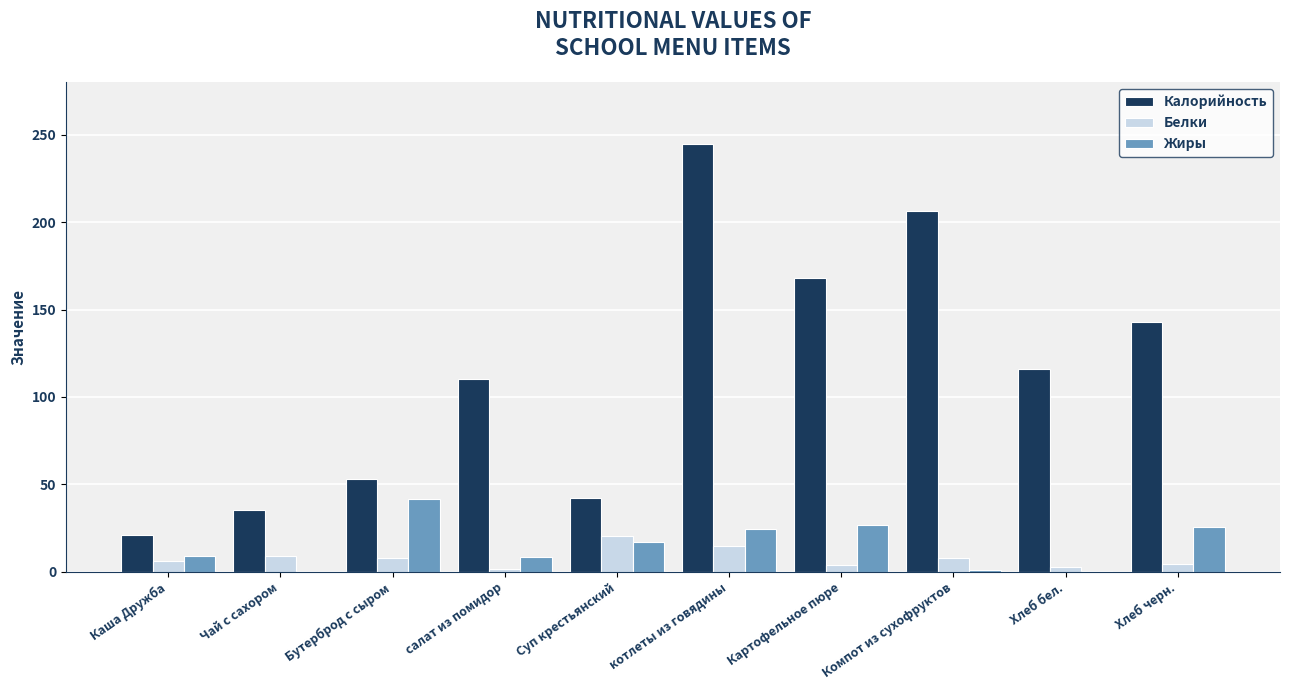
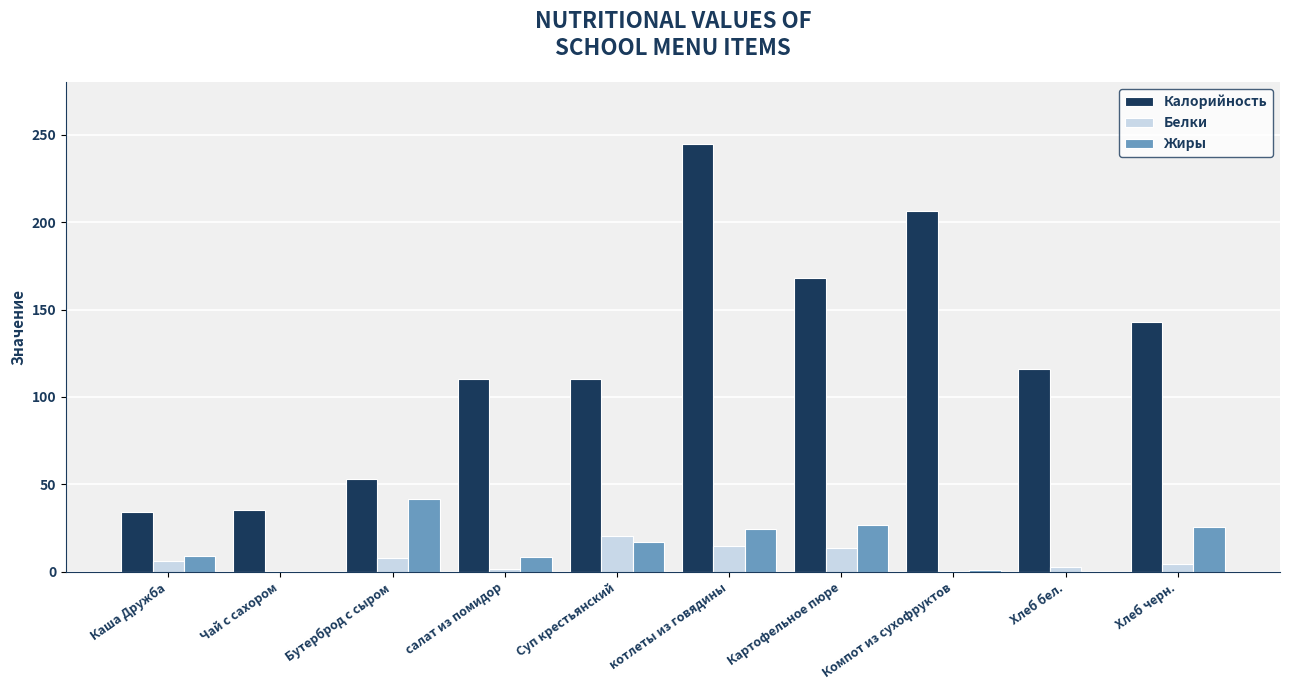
Калорийность, Каша Дружба: 21 -> 34
Белки, Чай с сахором: 9 -> 0
Калорийность, Суп крестьянский: 42 -> 110
Белки, Картофельное пюре: 4 -> 13
Белки, Компот из сухофруктов: 8 -> 1
